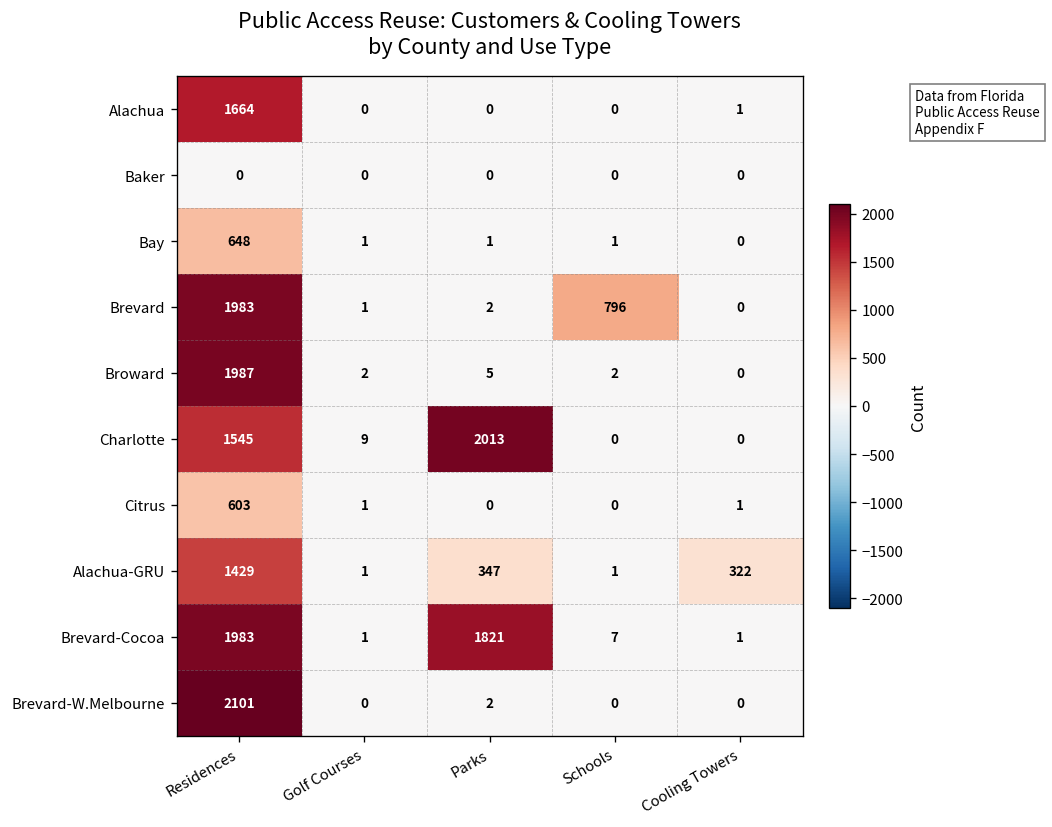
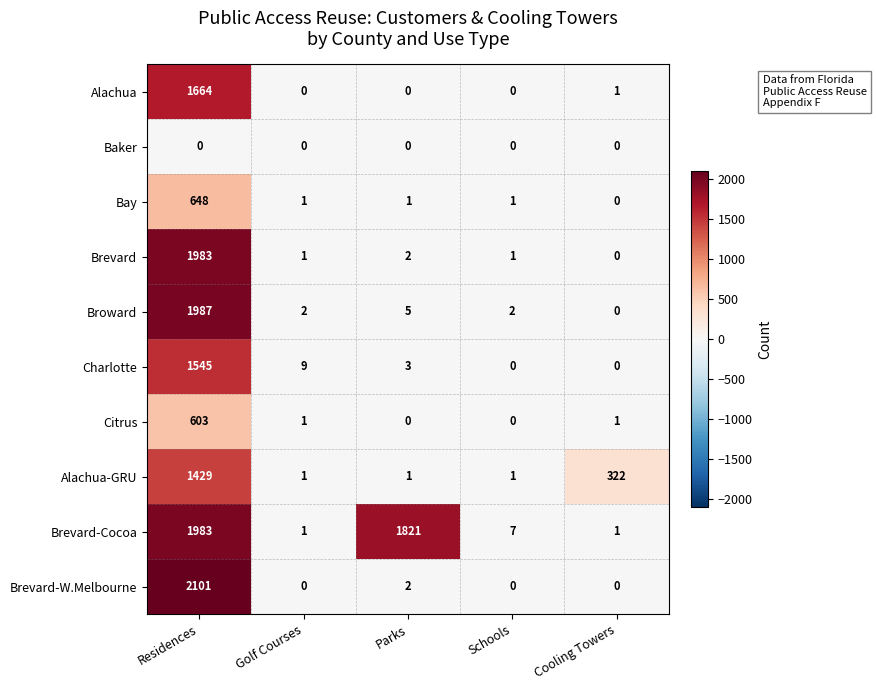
Brevard, Schools: 796 -> 1
Charlotte, Parks: 2013 -> 3
Alachua-GRU, Parks: 347 -> 1
